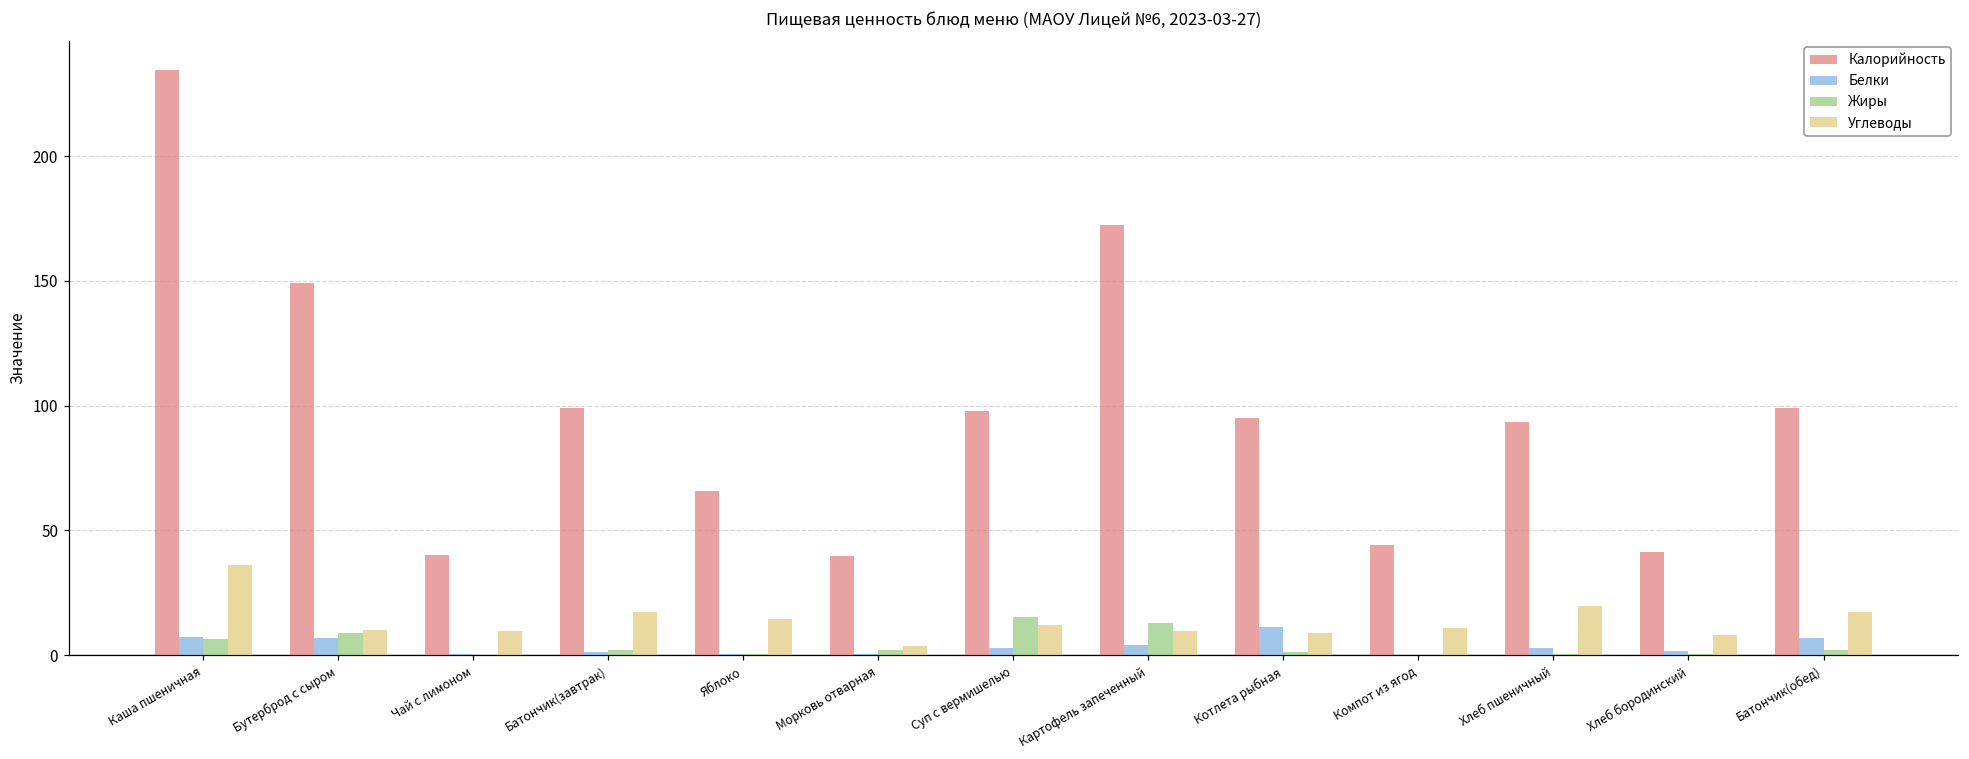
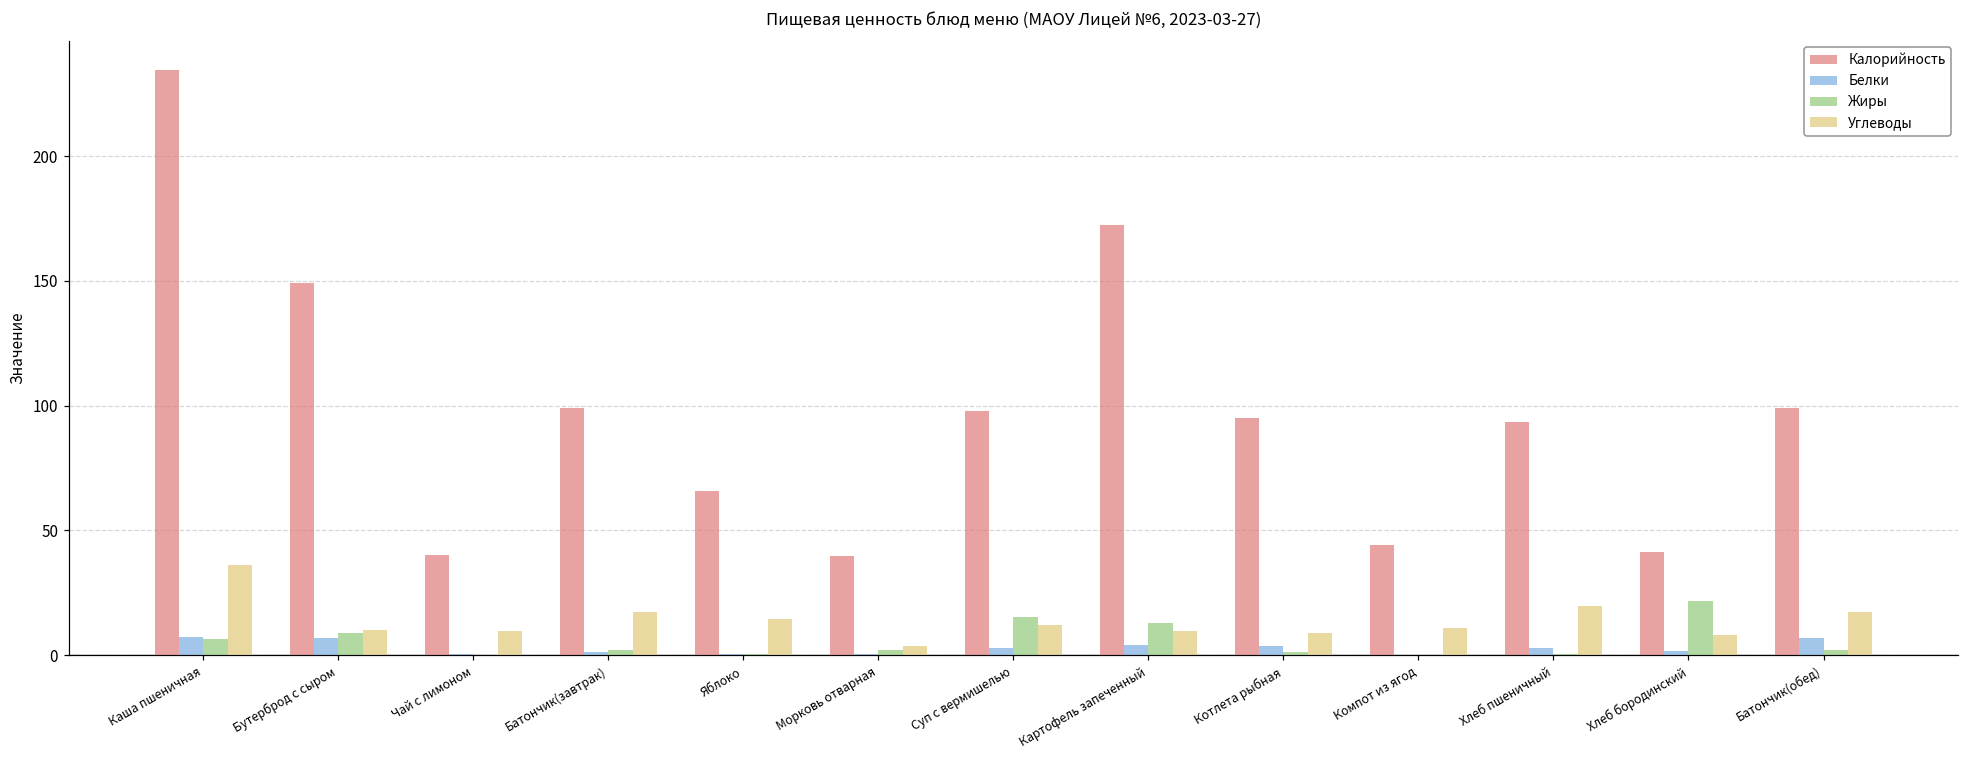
Белки, Котлета рыбная: 11 -> 4
Жиры, Хлеб бородинский: 0 -> 22
